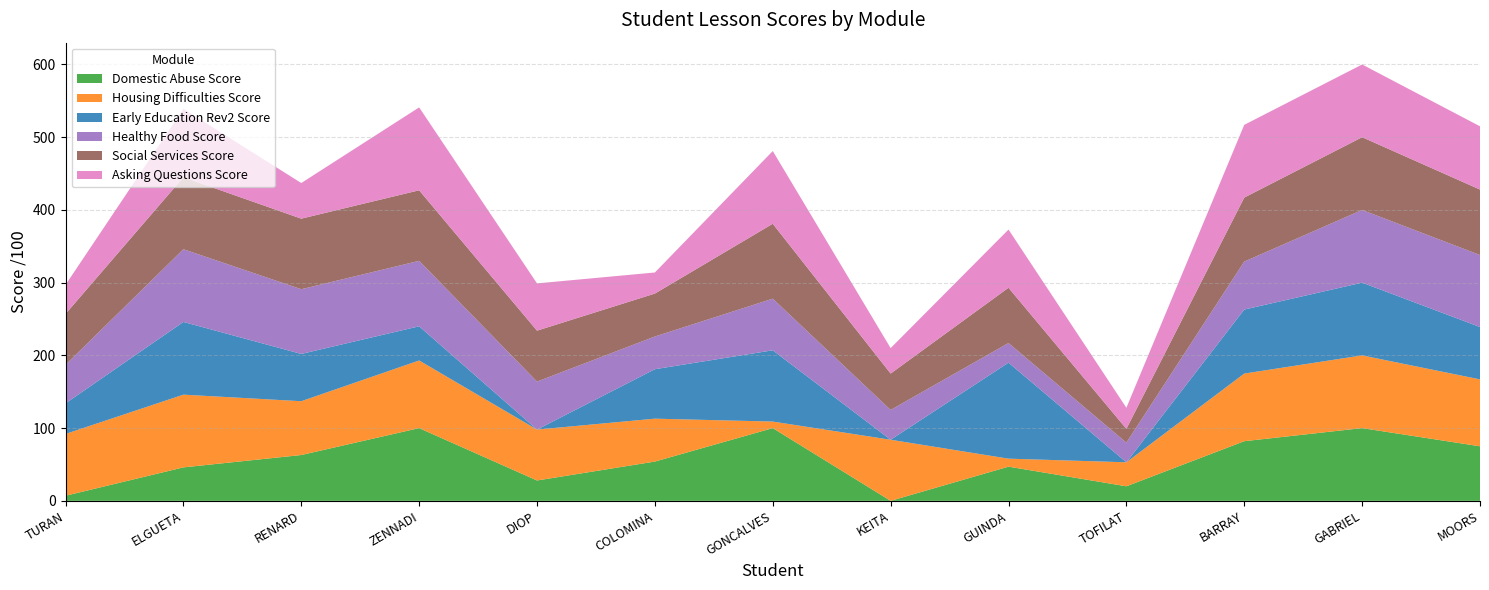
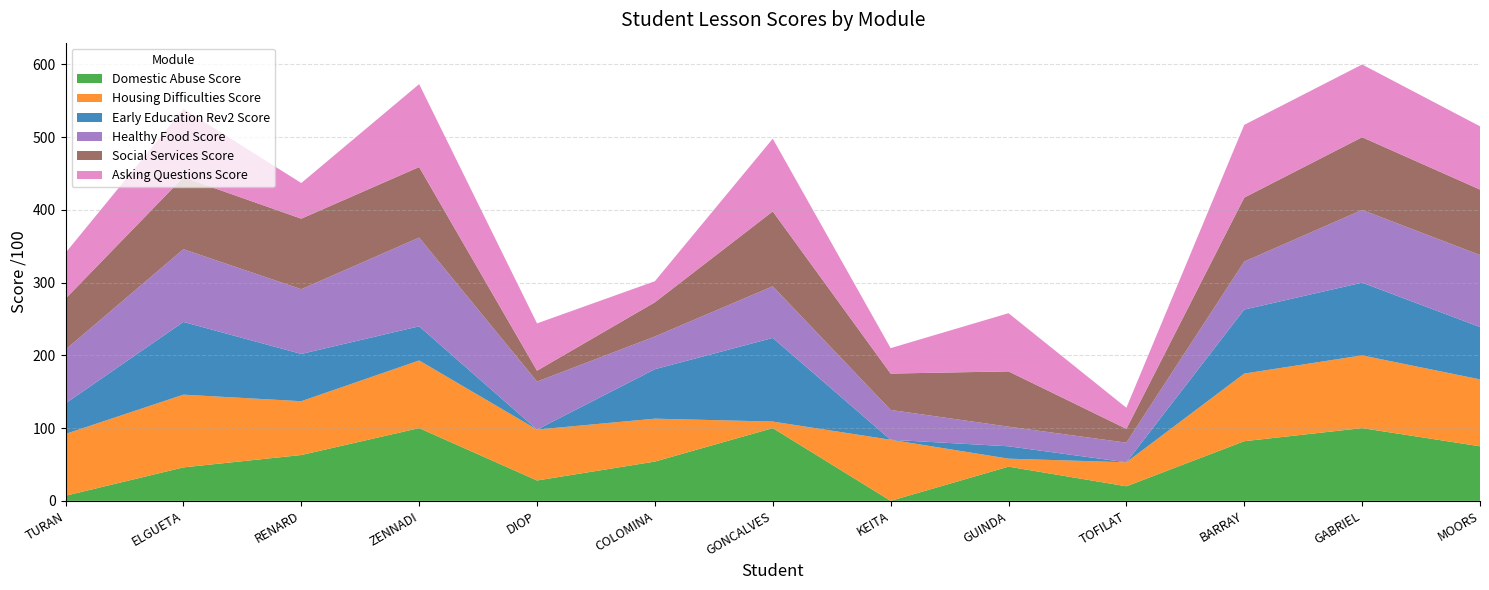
Healthy Food Score, TURAN: 50 -> 70
Asking Questions Score, TURAN: 40 -> 60
Healthy Food Score, ZENNADI: 90 -> 120
Social Services Score, DIOP: 70 -> 20
Social Services Score, COLOMINA: 60 -> 50
Early Education Rev2 Score, GONCALVES: 100 -> 120
Early Education Rev2 Score, GUINDA: 130 -> 20
